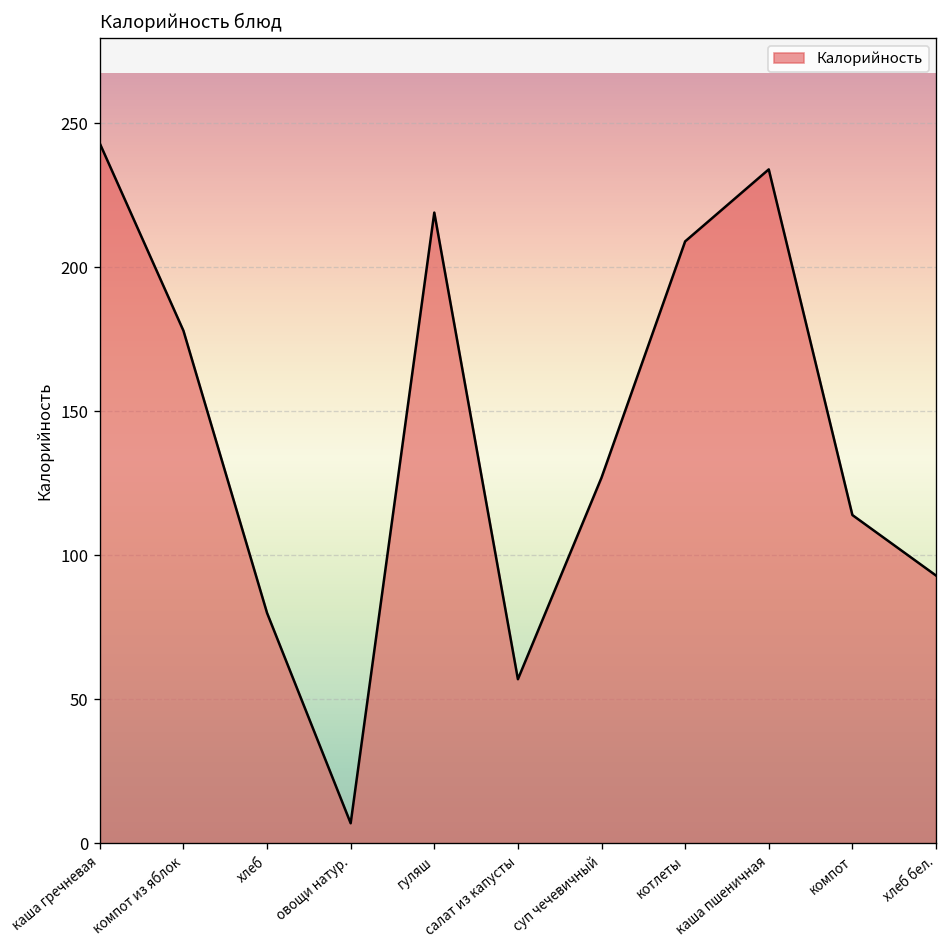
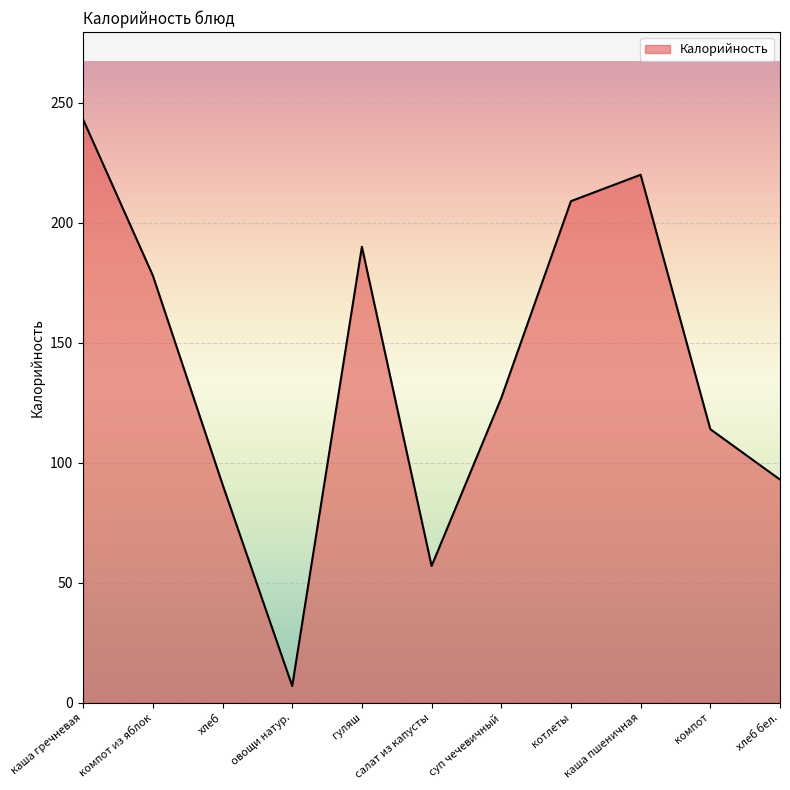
хлеб: 80 -> 91
гуляш: 219 -> 190
каша пшеничная: 234 -> 220
